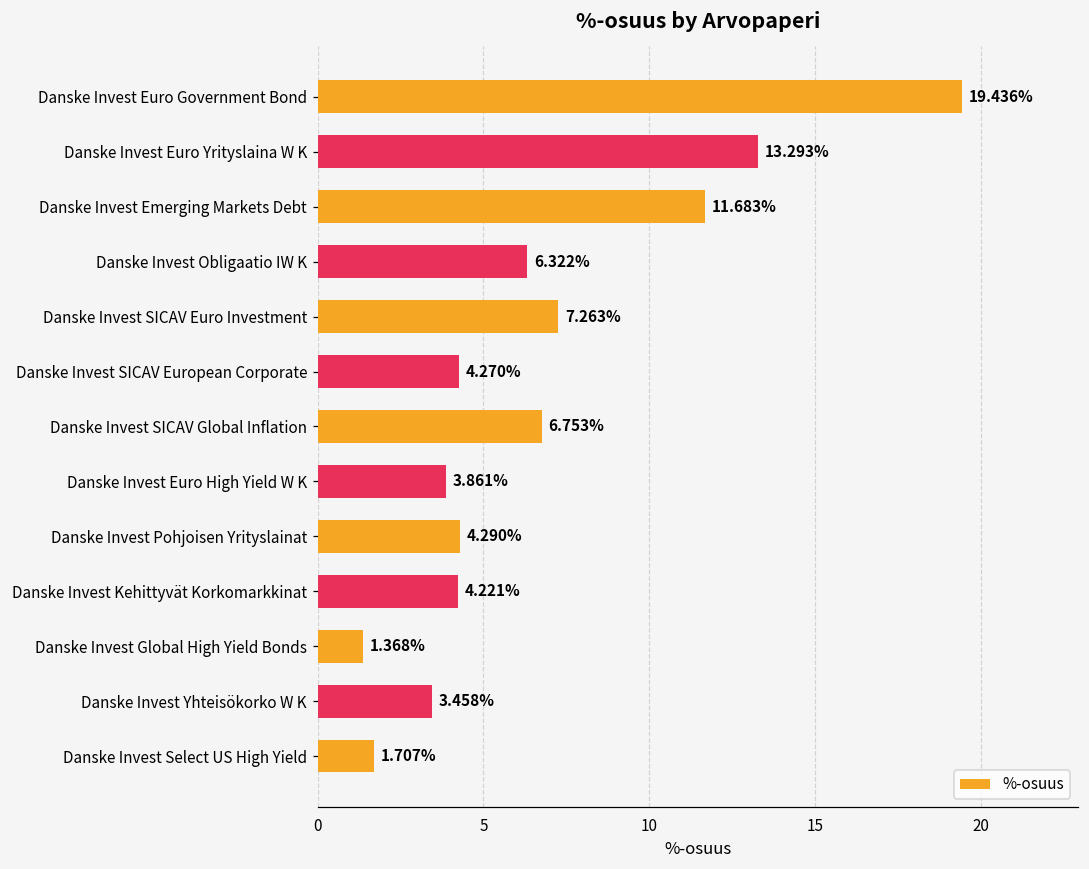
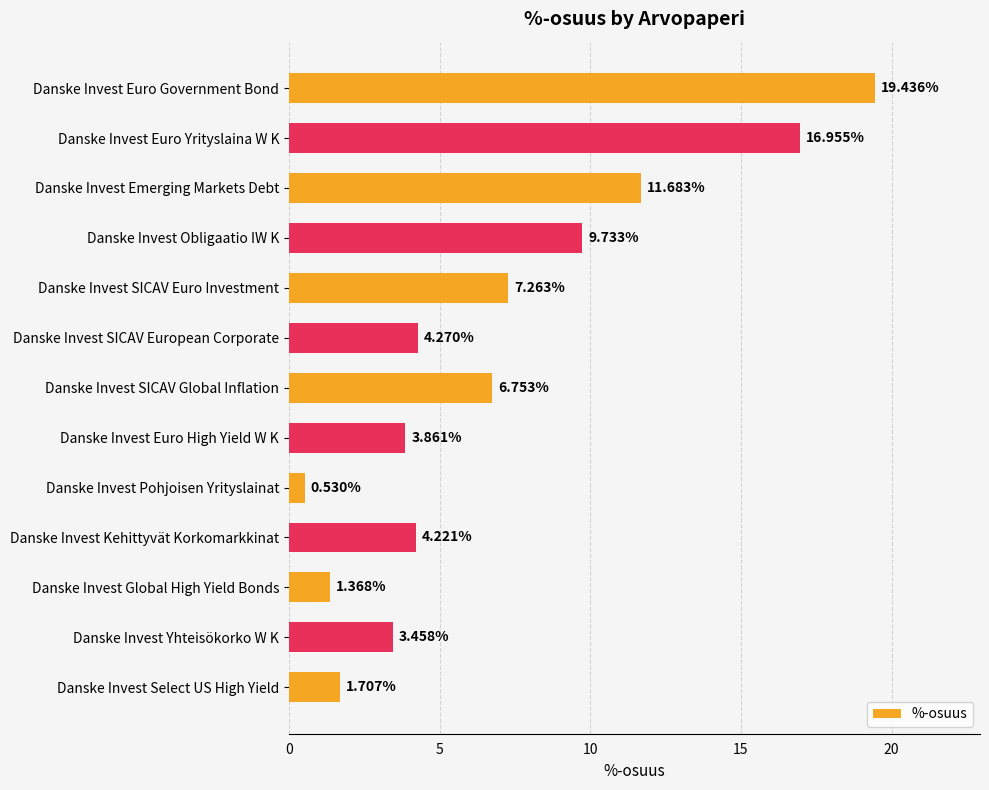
Danske Invest Euro Yrityslaina W K: 13.293% -> 16.955%
Danske Invest Obligaatio IW K: 6.322% -> 9.733%
Danske Invest Pohjoisen Yrityslainat: 4.290% -> 0.530%
